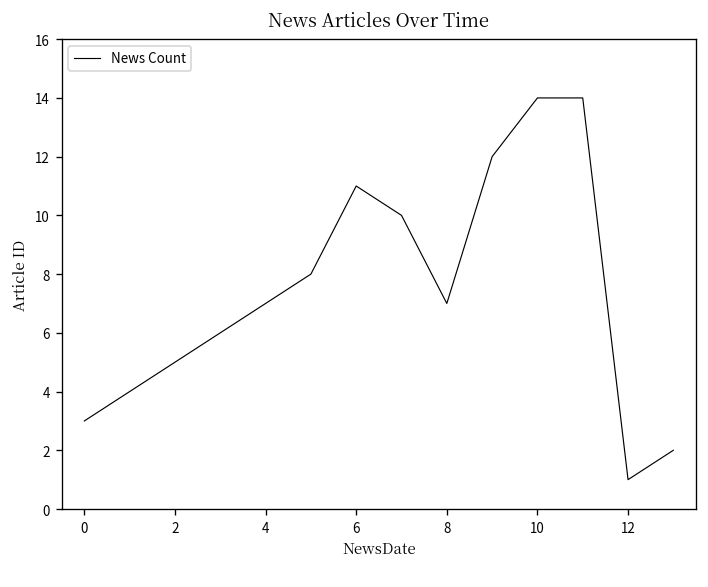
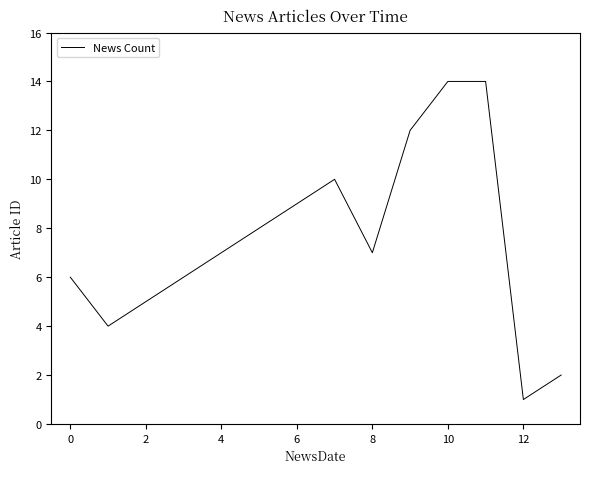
0: 3 -> 6
6: 11 -> 9
